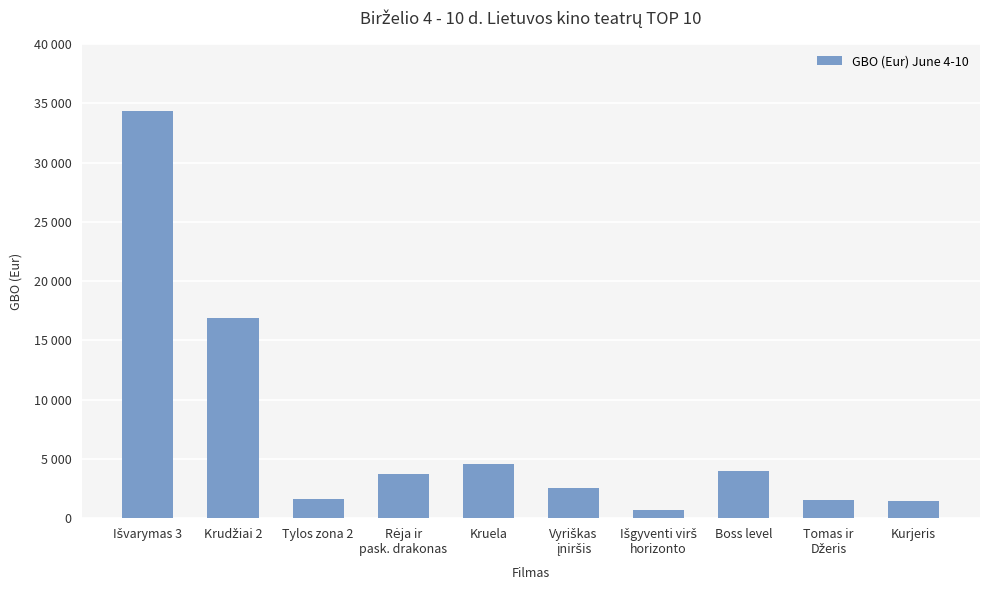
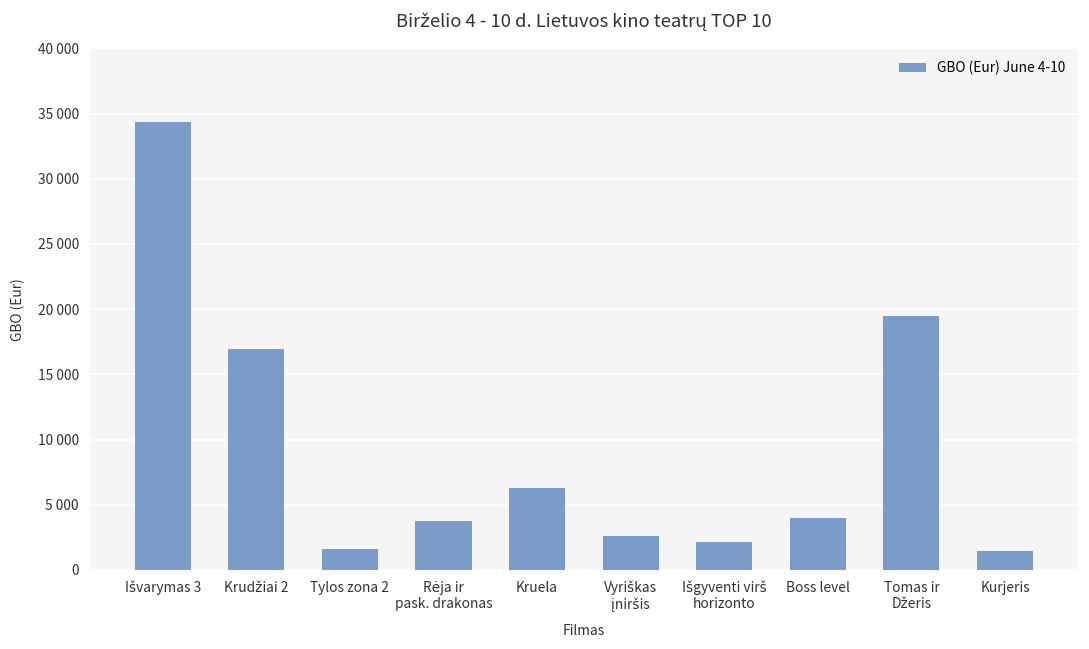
Kruela: 4600 -> 6300
Išgyventi virš horizonto: 700 -> 2200
Tomas ir Džeris: 1500 -> 19500
